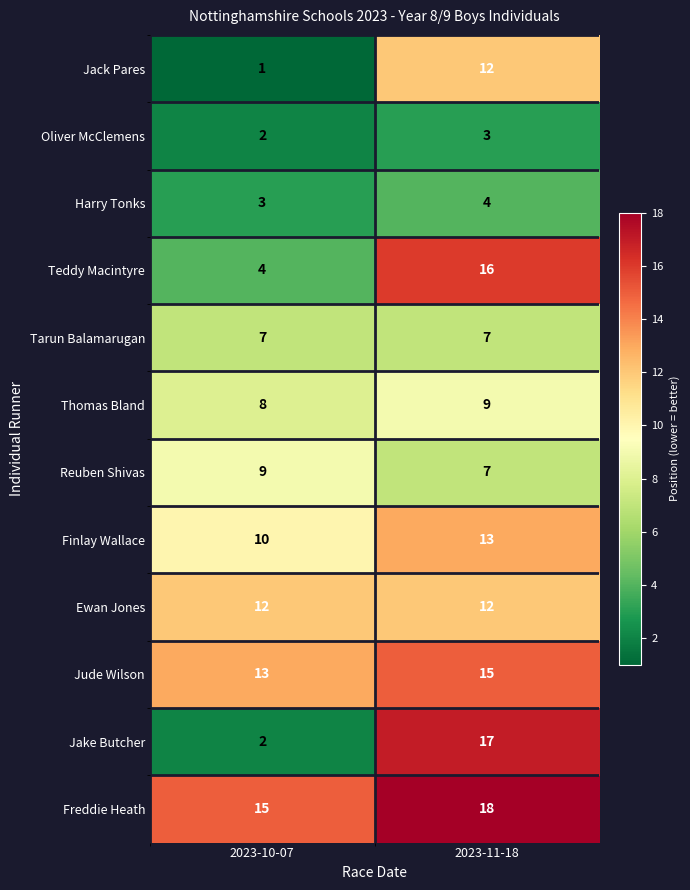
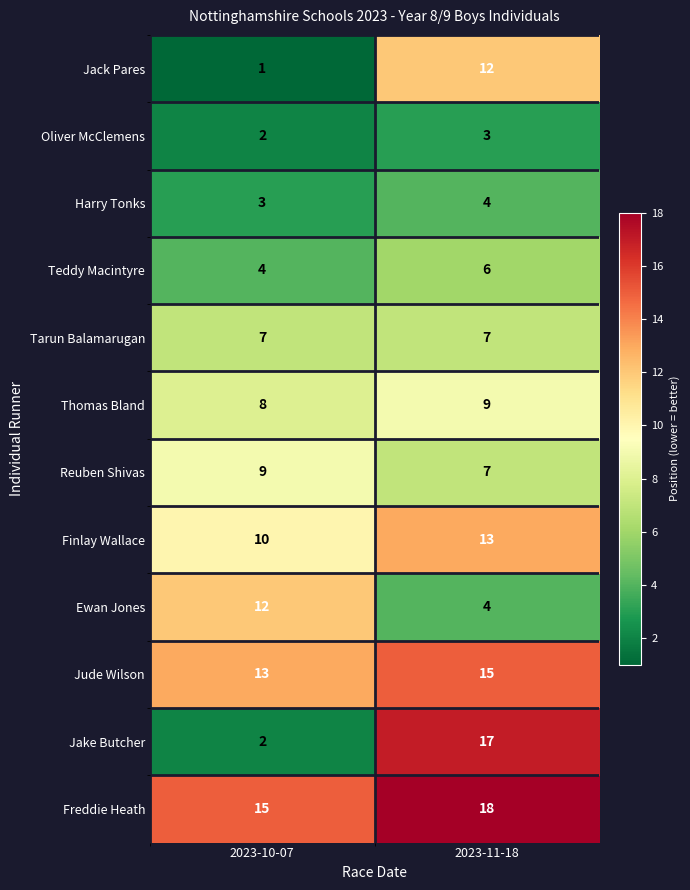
Teddy Macintyre, 2023-11-18: 16 -> 6
Ewan Jones, 2023-11-18: 12 -> 4
